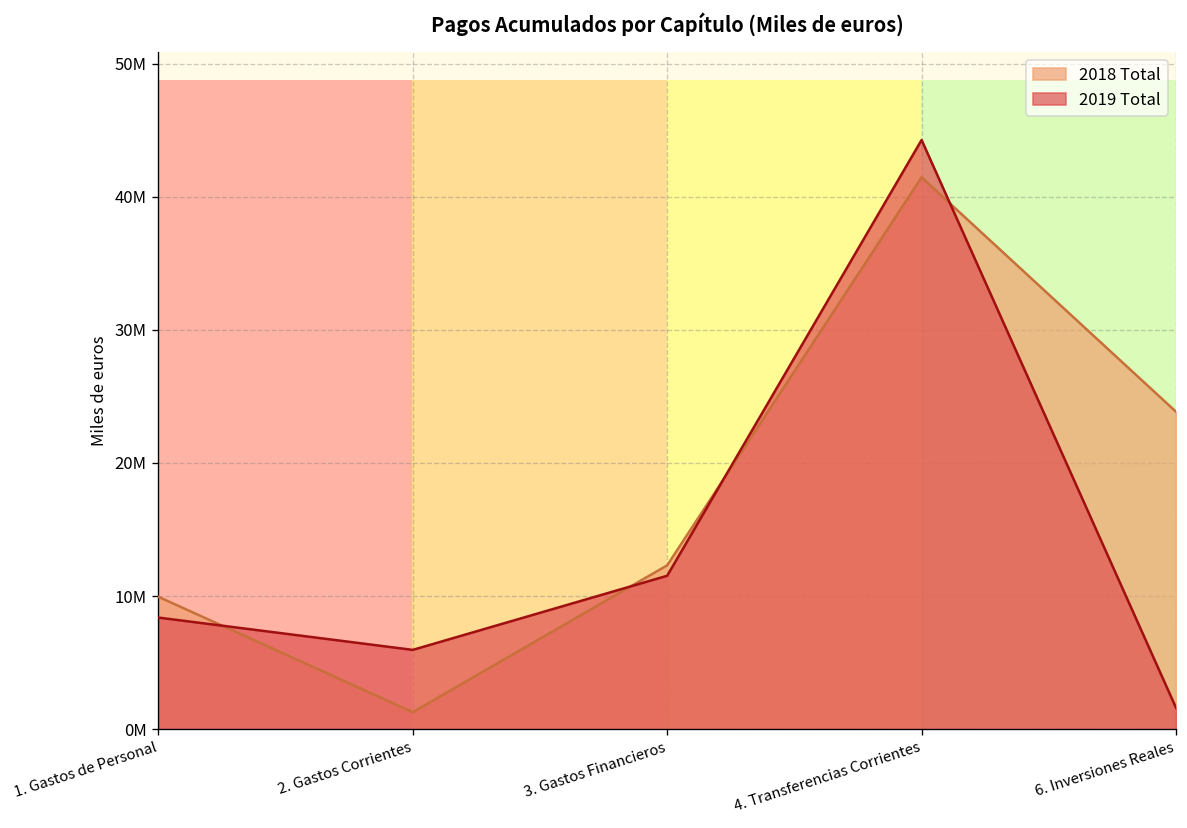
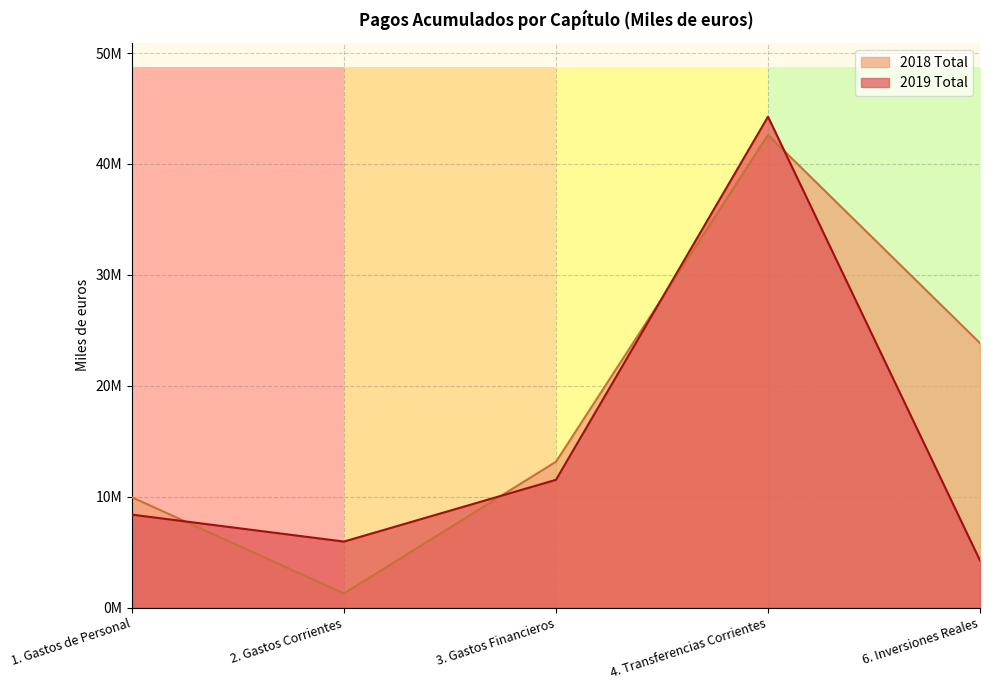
2018 Total, 3. Gastos Financieros: 12300000 -> 13200000
2018 Total, 4. Transferencias Corrientes: 41500000 -> 42600000
2019 Total, 6. Inversiones Reales: 1600000 -> 4300000
